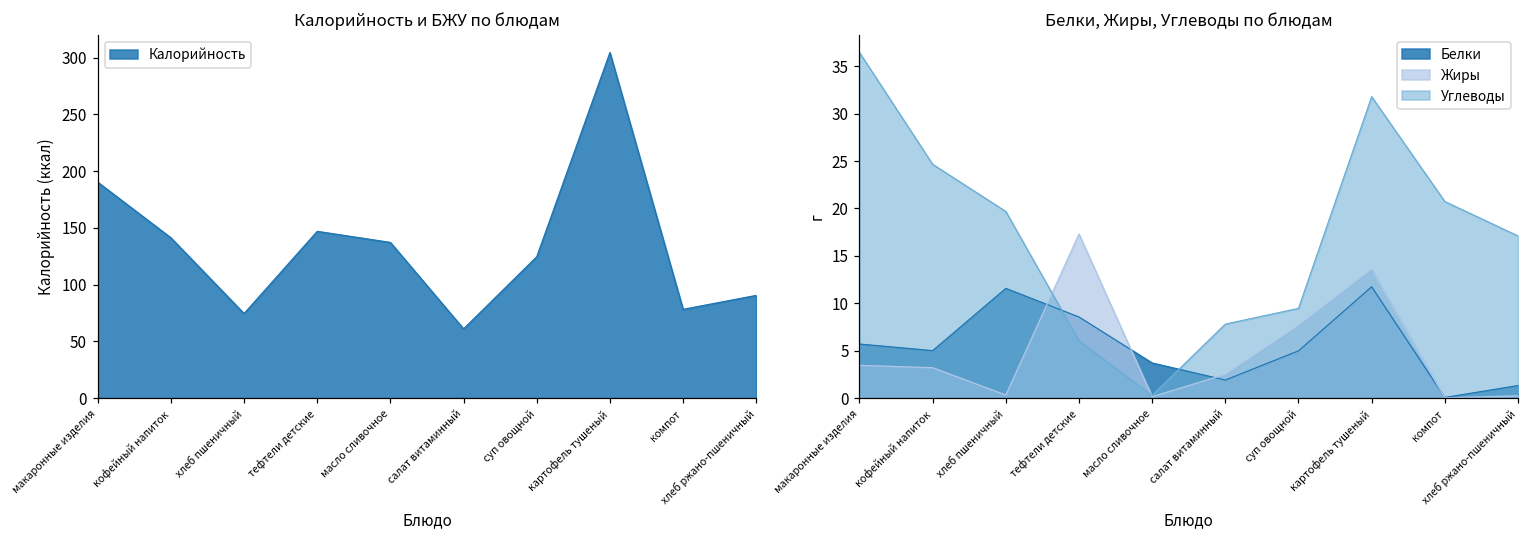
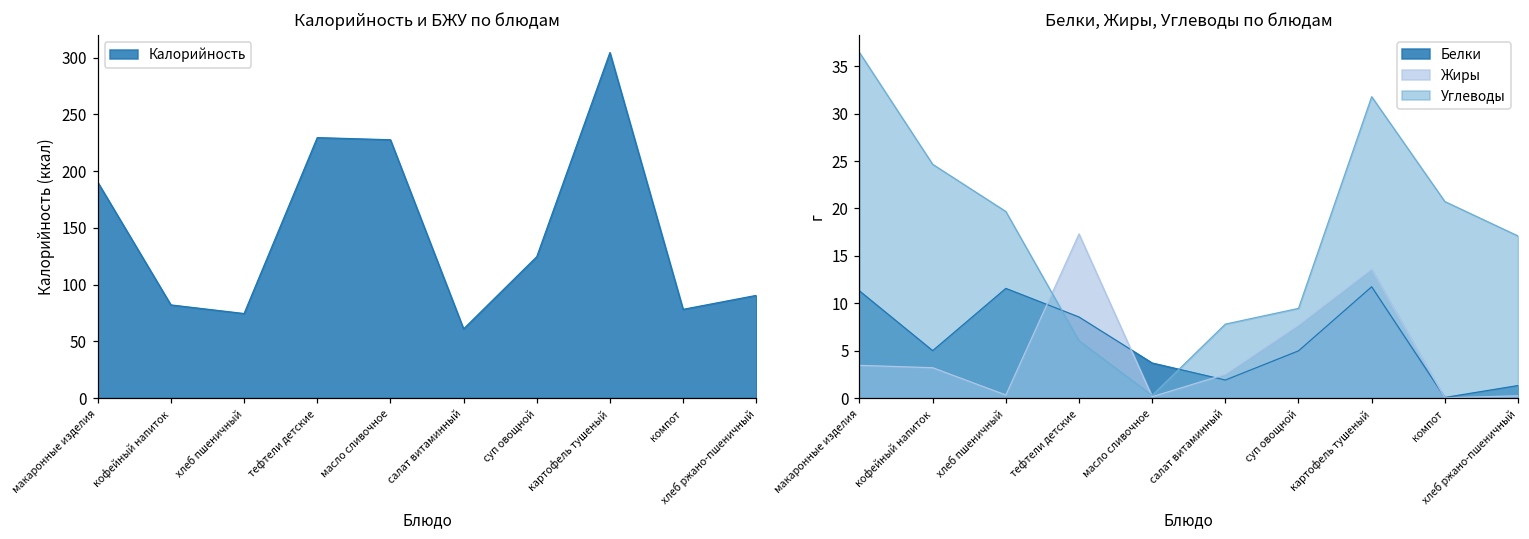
Калорийность и БЖУ по блюдам, кофейный напиток: 141 -> 82
Калорийность и БЖУ по блюдам, тефтели детские: 147 -> 230
Калорийность и БЖУ по блюдам, масло сливочное: 137 -> 228
Белки, Жиры, Углеводы по блюдам, Белки, макаронные изделия: 6 -> 11
